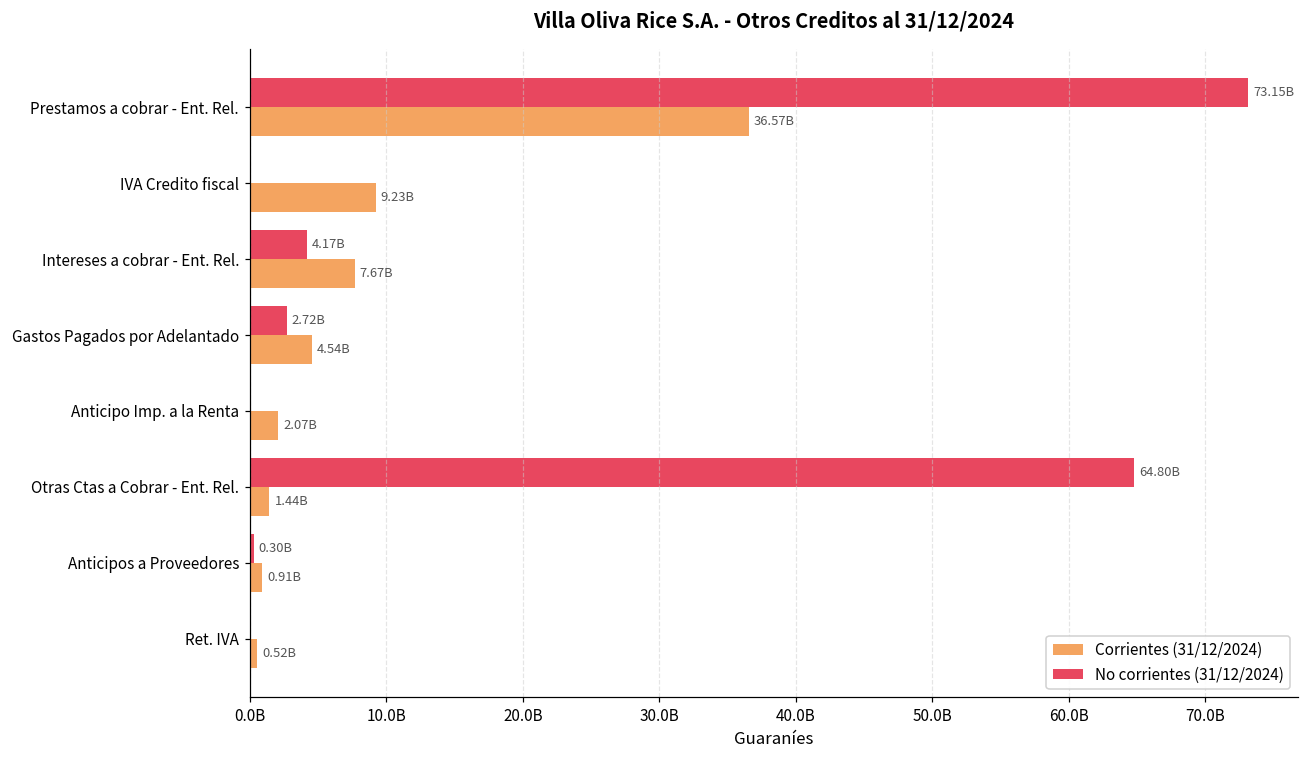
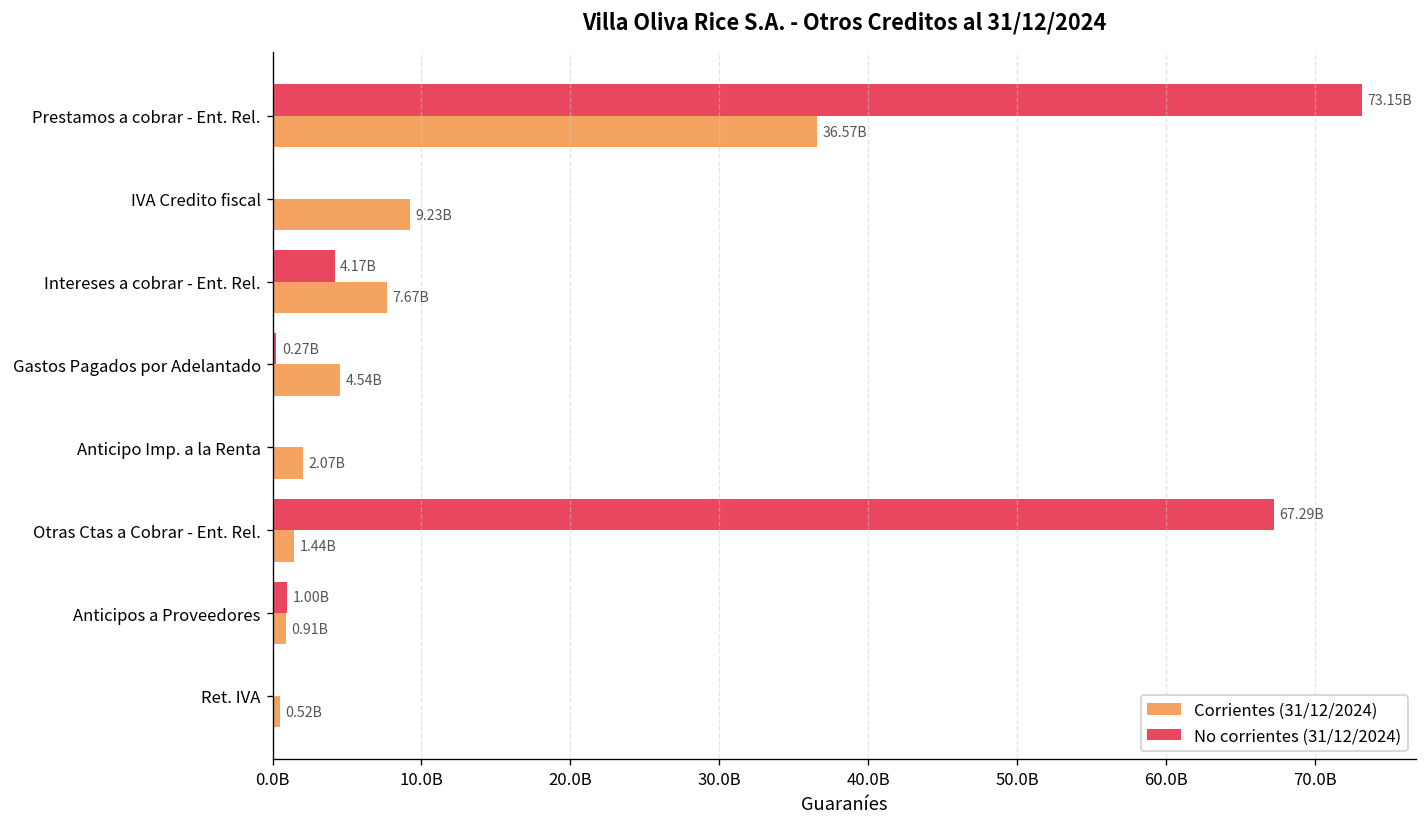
No corrientes (31/12/2024), Gastos Pagados por Adelantado: 2.72B -> 0.27B
No corrientes (31/12/2024), Otras Ctas a Cobrar - Ent. Rel.: 64.80B -> 67.29B
No corrientes (31/12/2024), Anticipos a Proveedores: 0.30B -> 1.00B
